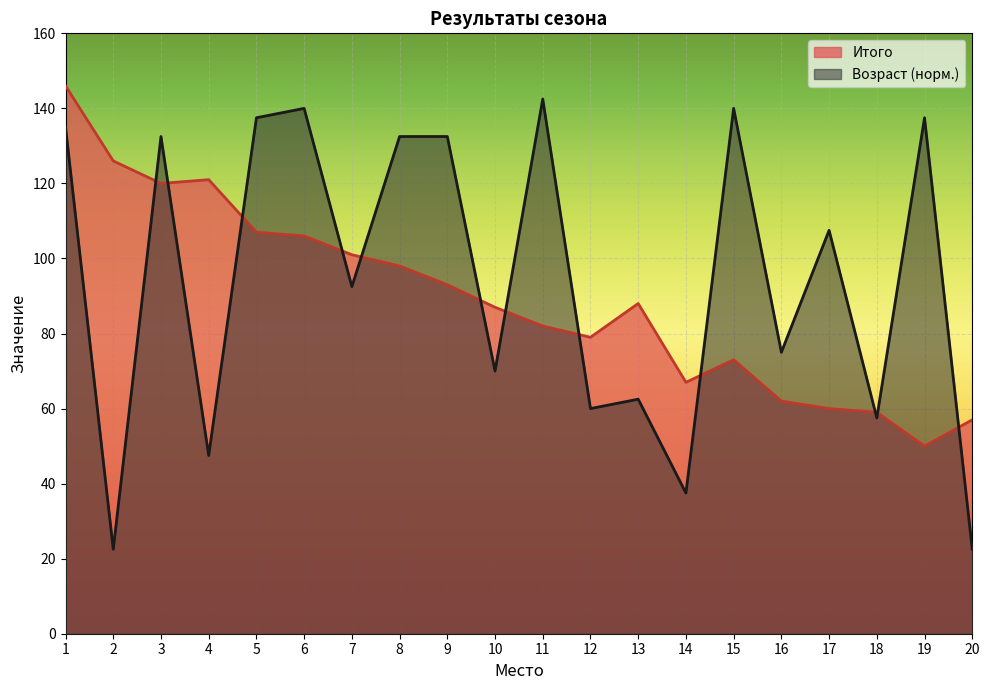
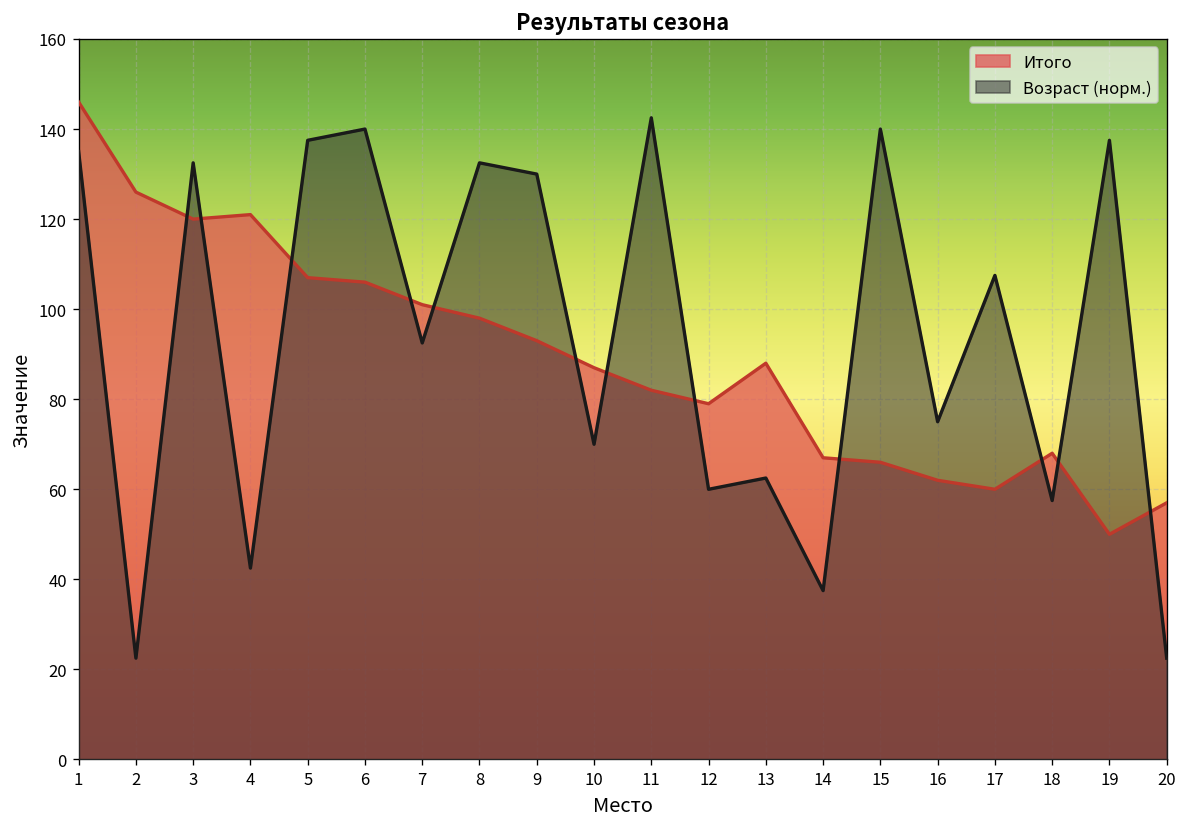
Возраст (норм.), 4: 48 -> 43
Возраст (норм.), 9: 133 -> 130
Итого, 15: 73 -> 66
Итого, 18: 59 -> 68
